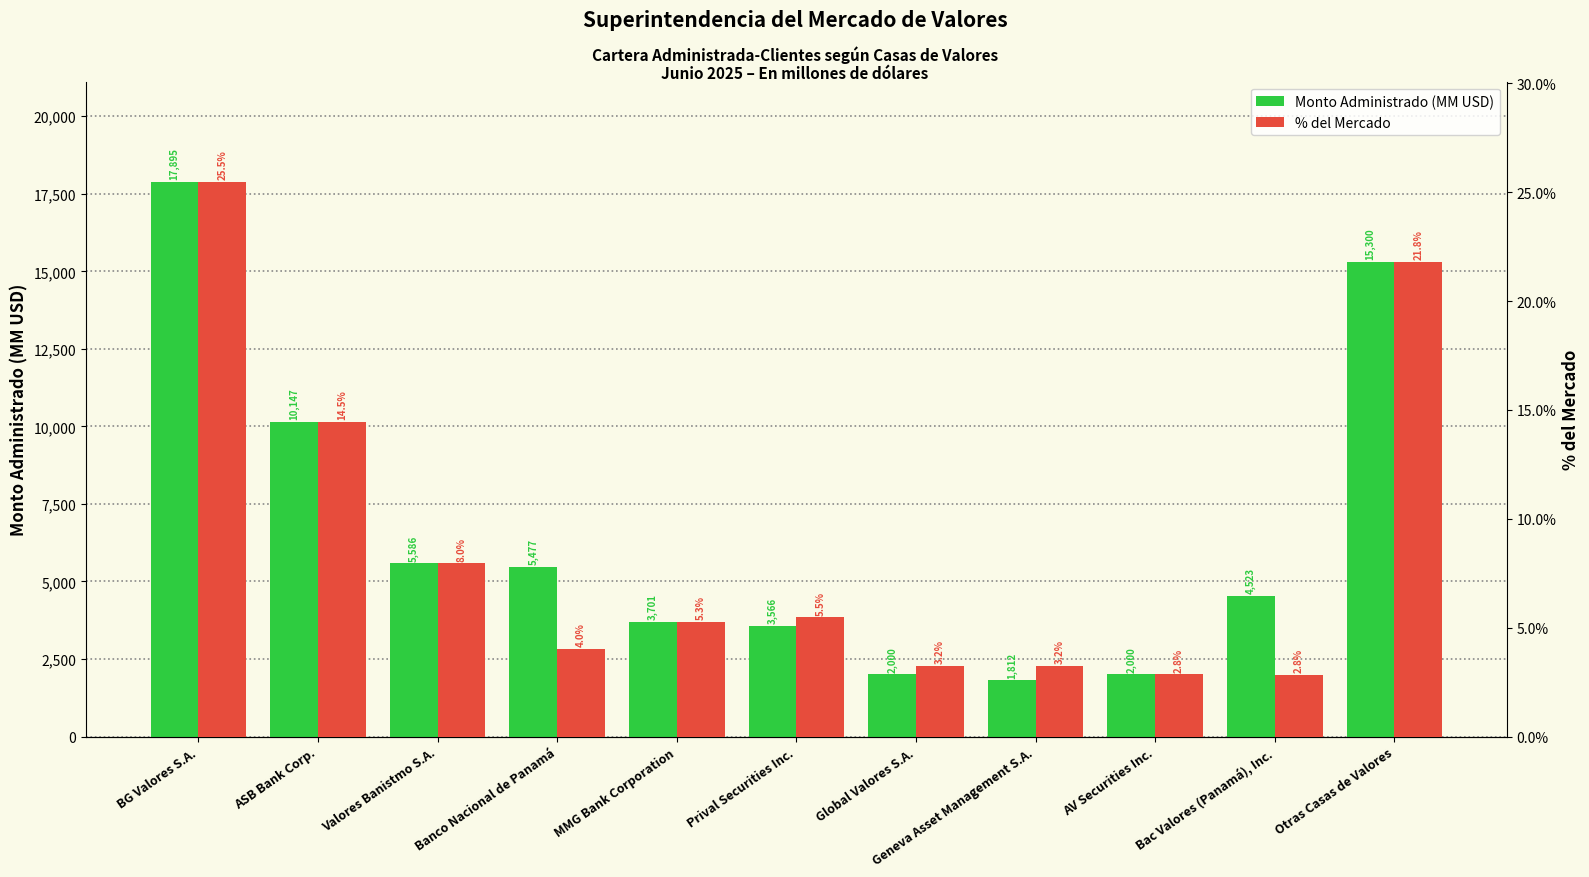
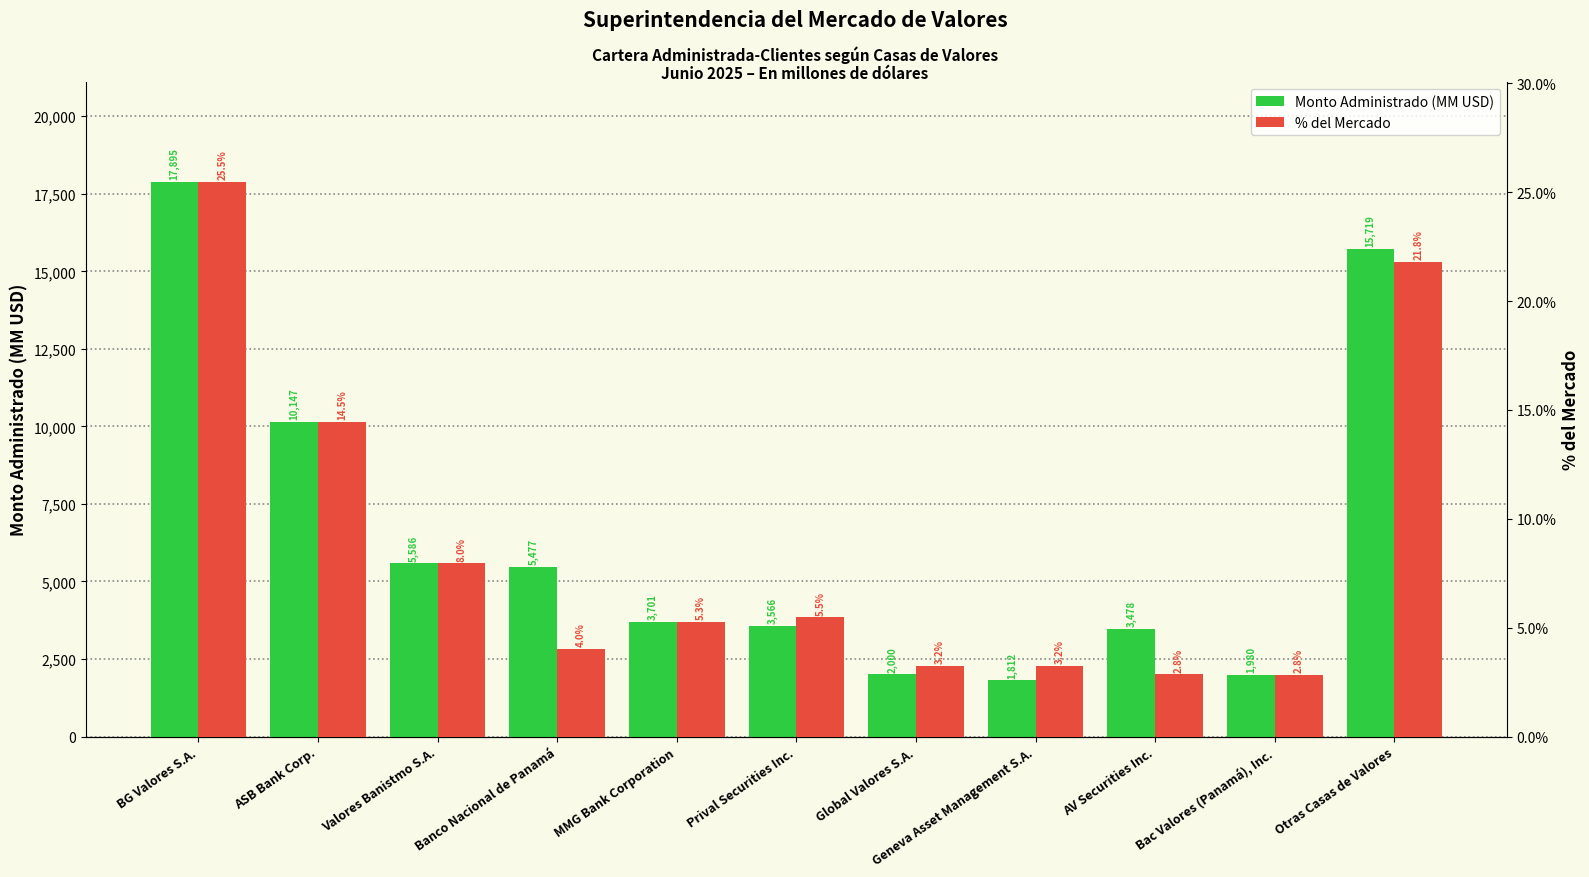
Monto Administrado (MM USD), AV Securities Inc.: 2,000 -> 3,478
Monto Administrado (MM USD), Bac Valores (Panamá), Inc.: 4,523 -> 1,980
Monto Administrado (MM USD), Otras Casas de Valores: 15,300 -> 15,719
